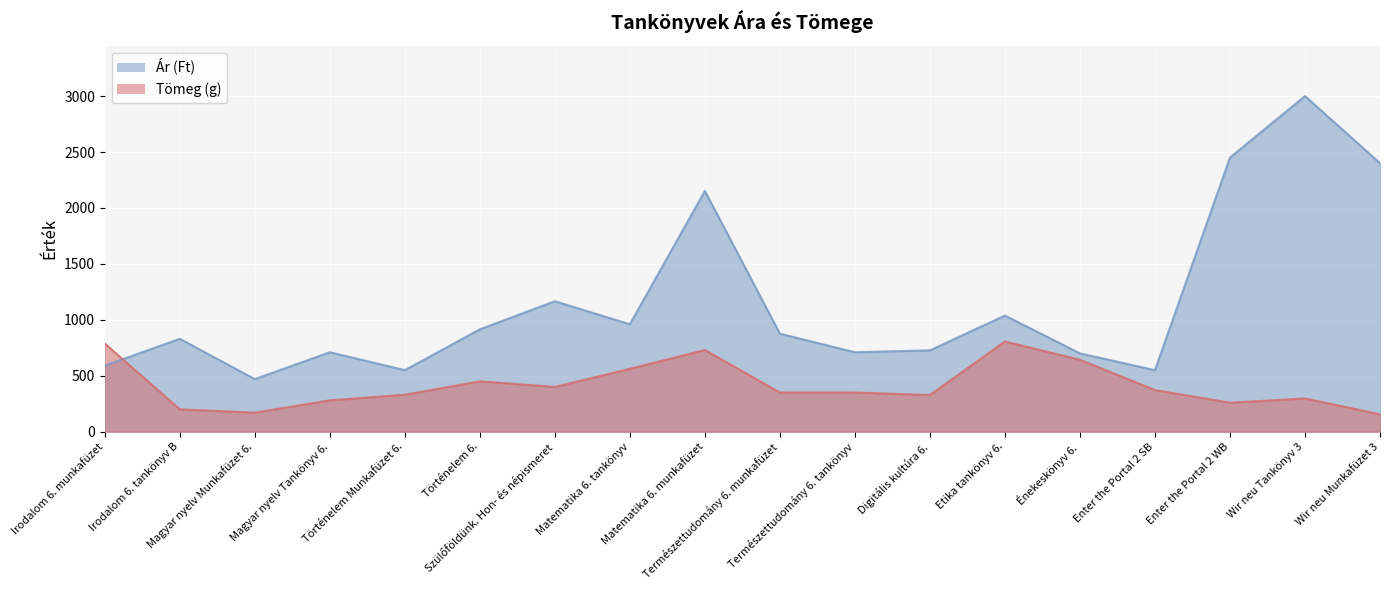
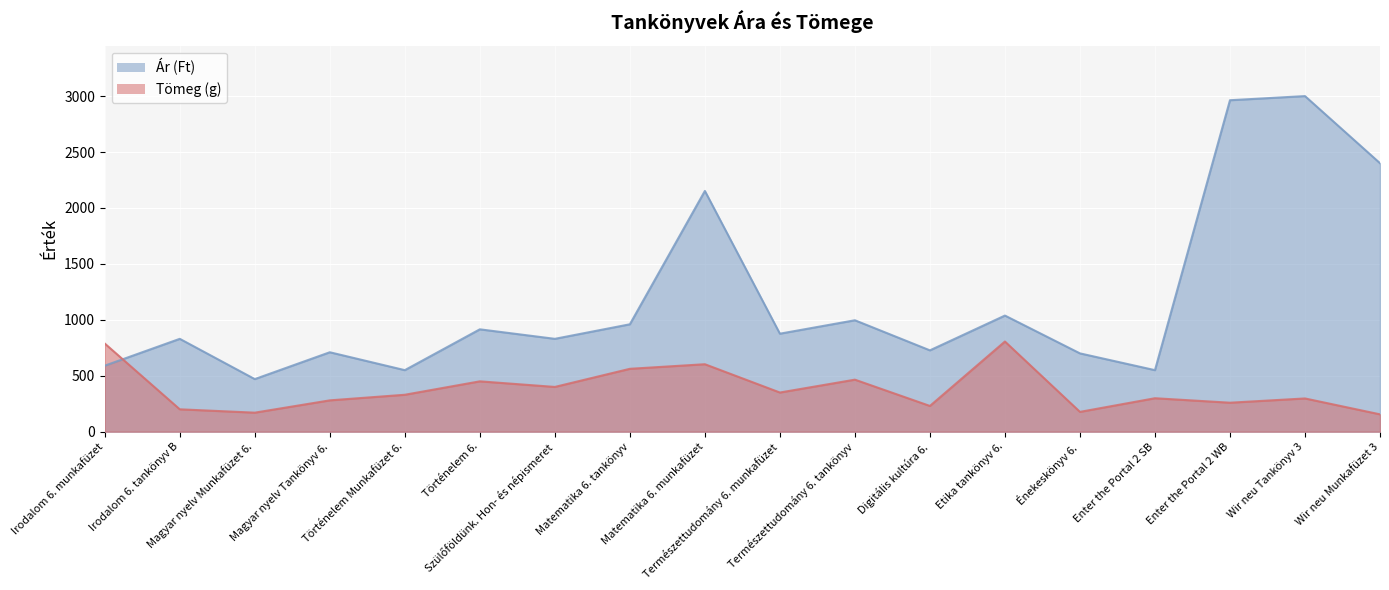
Ár (Ft), Szülőföldünk. Hon- és népismeret: 1170 -> 830
Tömeg (g), Matematika 6. munkafüzet: 730 -> 600
Ár (Ft), Természettudomány 6. tankönyv: 710 -> 1000
Tömeg (g), Természettudomány 6. tankönyv: 350 -> 470
Tömeg (g), Digitális kultúra 6.: 330 -> 230
Tömeg (g), Énekeskönyv 6.: 640 -> 180
Tömeg (g), Enter the Portal 2 SB: 370 -> 300
Ár (Ft), Enter the Portal 2 WB: 2450 -> 2960
